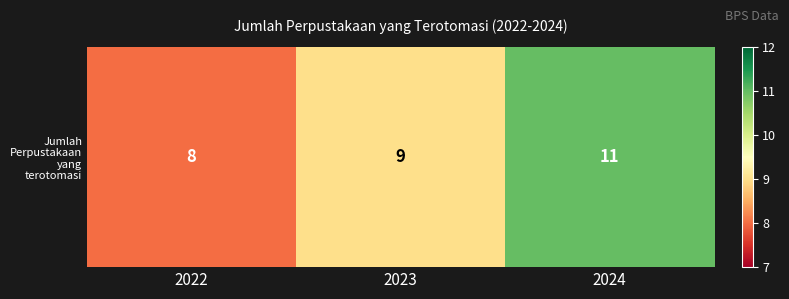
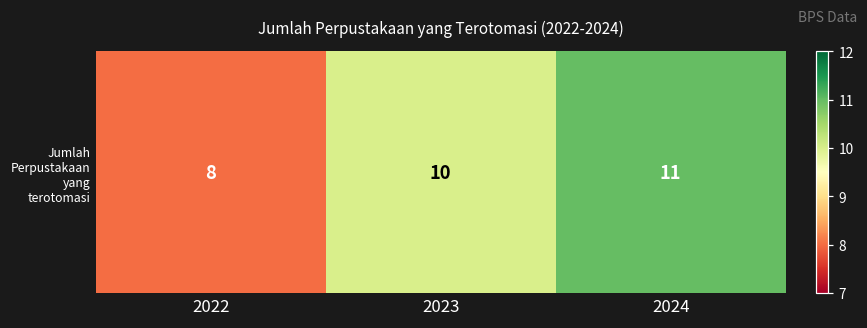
Jumlah Perpustakaan yang terotomasi, 2023: 9 -> 10
